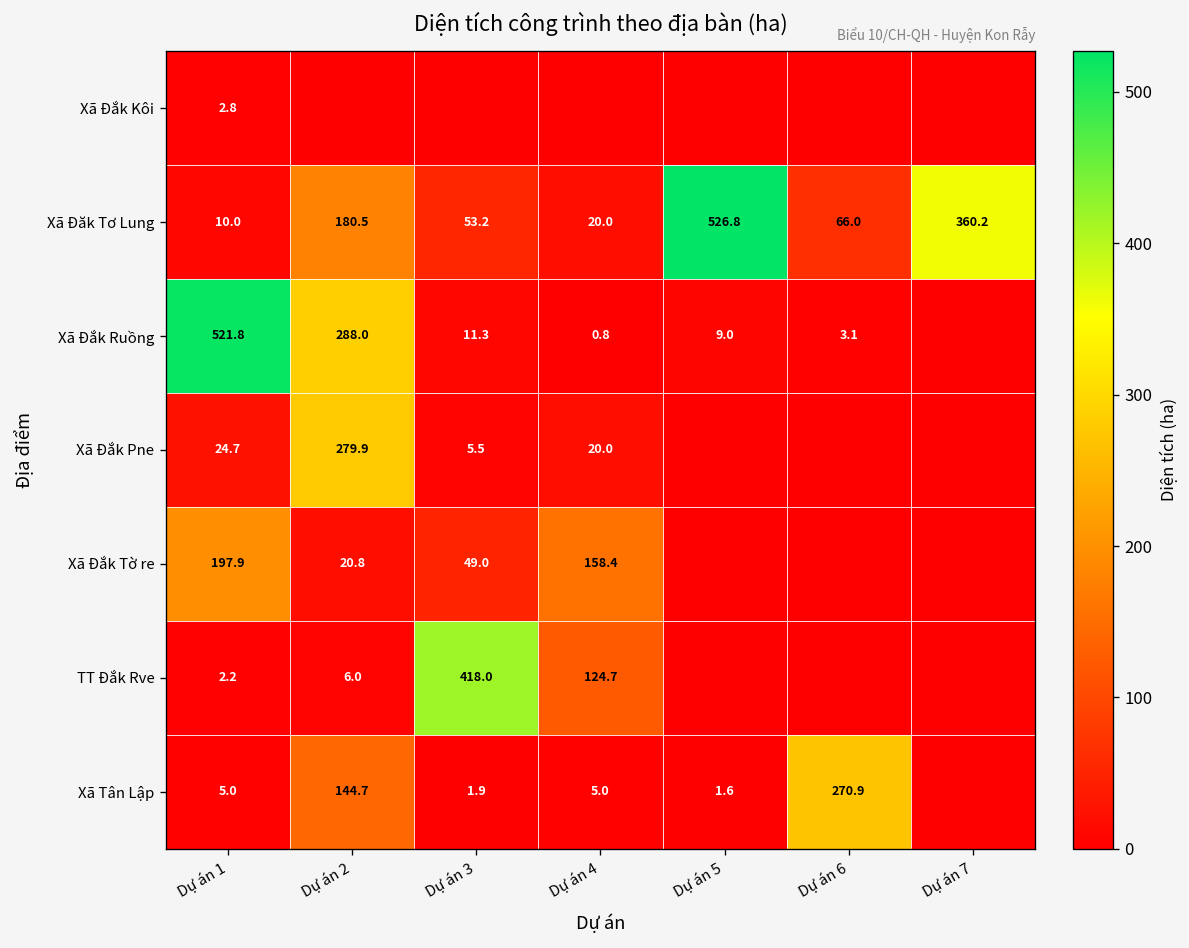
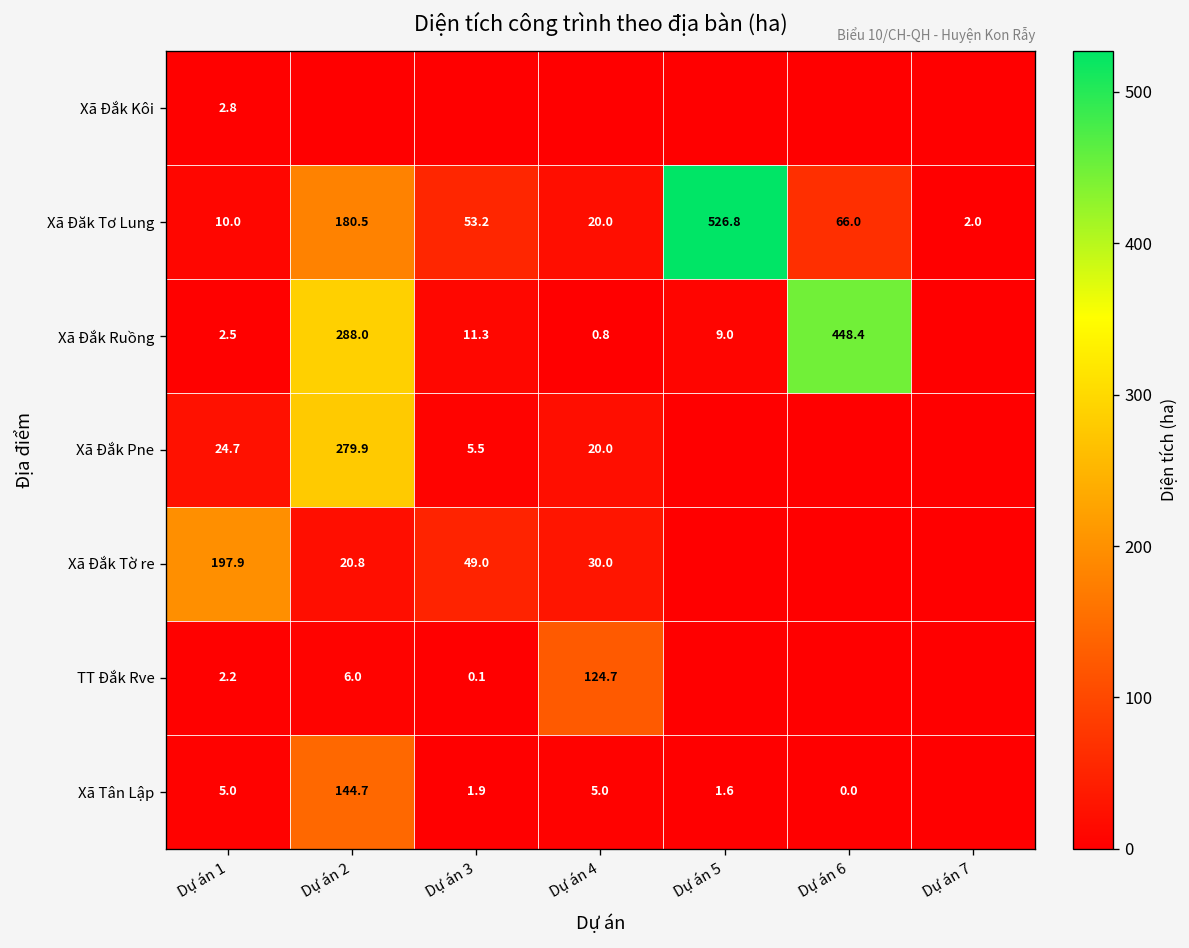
Xã Đăk Tơ Lung, Dự án 7: 360.2 -> 2.0
Xã Đắk Ruồng, Dự án 1: 521.8 -> 2.5
Xã Đắk Ruồng, Dự án 6: 3.1 -> 448.4
Xã Đắk Tờ re, Dự án 4: 158.4 -> 30.0
TT Đắk Rve, Dự án 3: 418.0 -> 0.1
Xã Tân Lập, Dự án 6: 270.9 -> 0.0
